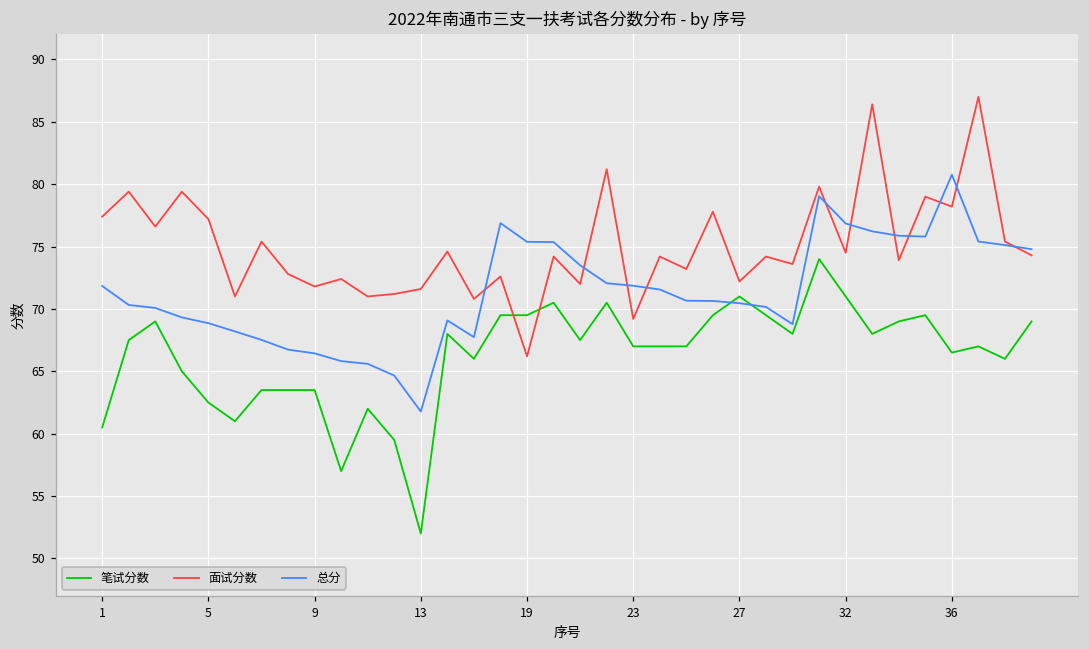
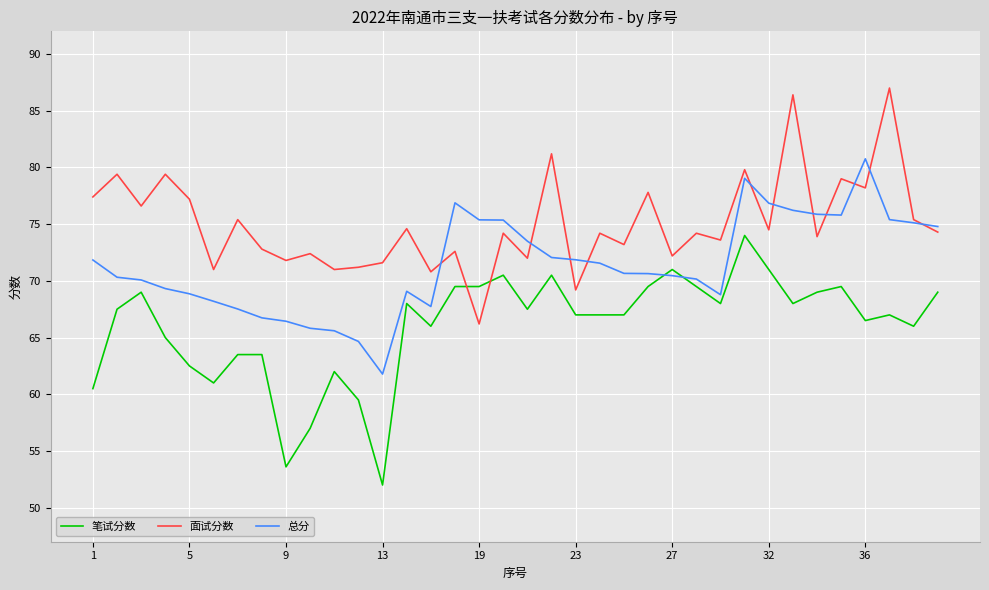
笔试分数, 9: 63.5 -> 53.6
